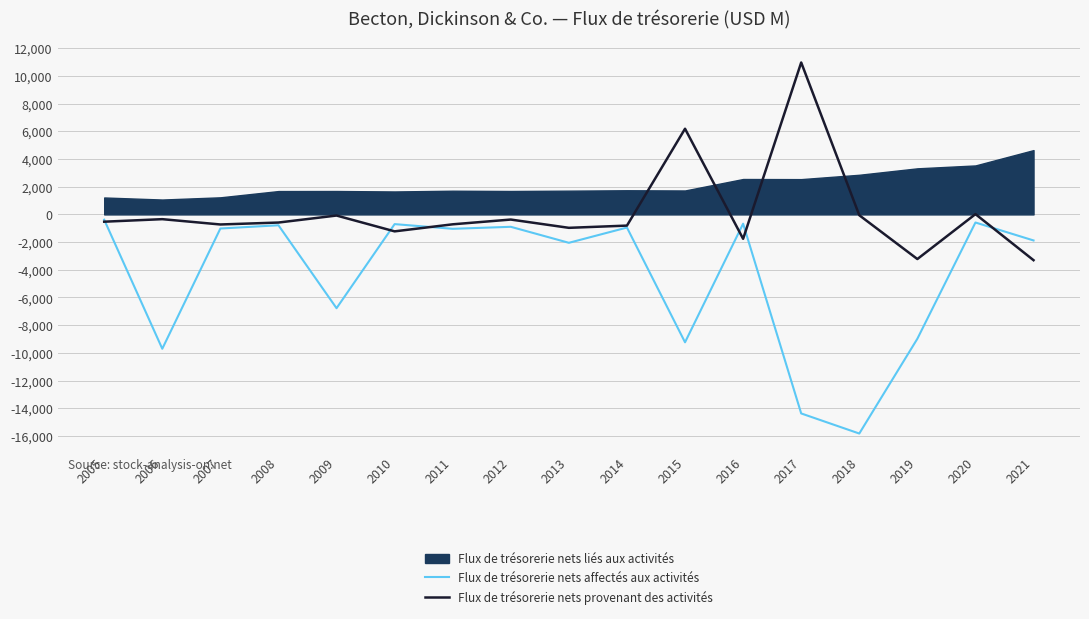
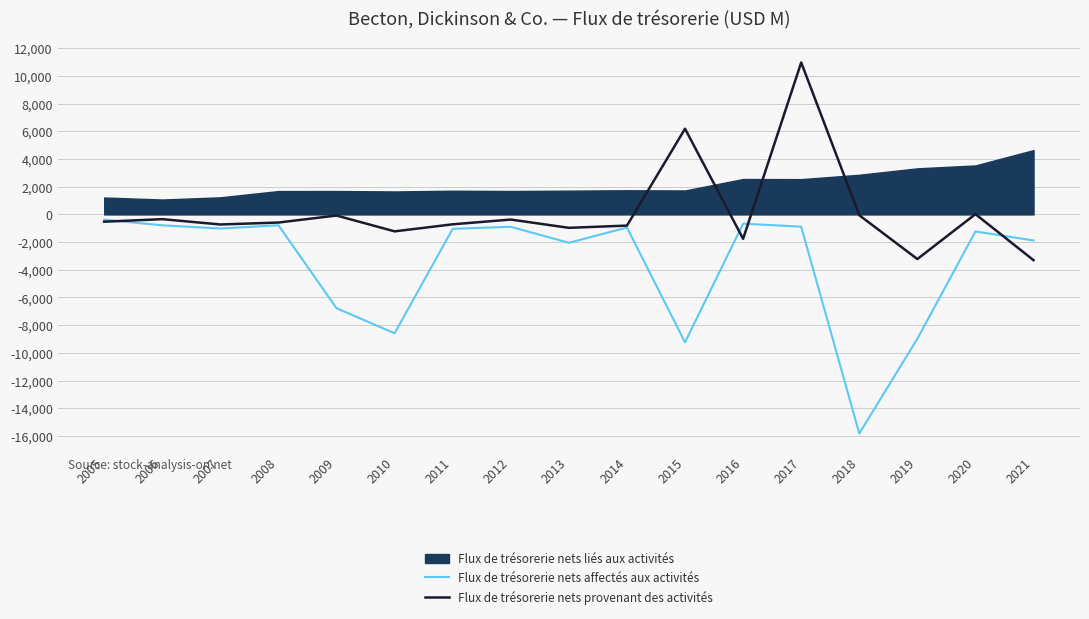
Flux de trésorerie nets affectés aux activités, 2006: -9,700 -> -800
Flux de trésorerie nets affectés aux activités, 2010: -700 -> -8,600
Flux de trésorerie nets affectés aux activités, 2017: -14,400 -> -900
Flux de trésorerie nets affectés aux activités, 2020: -600 -> -1,200
